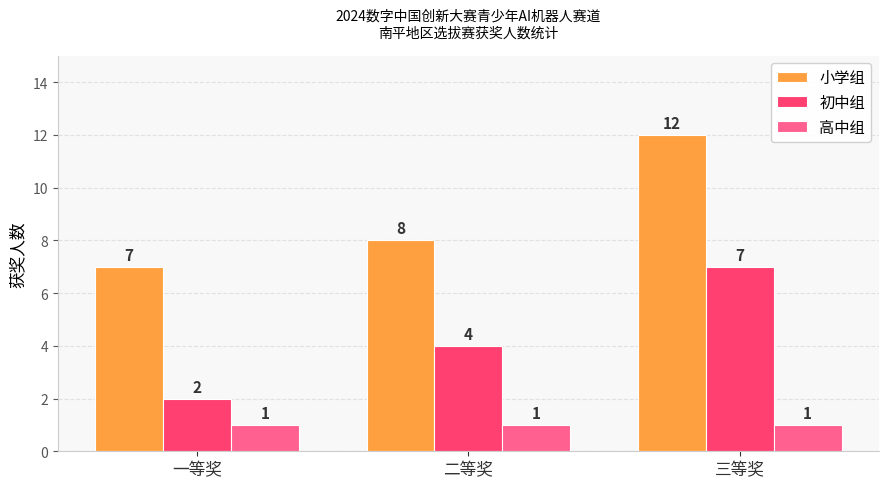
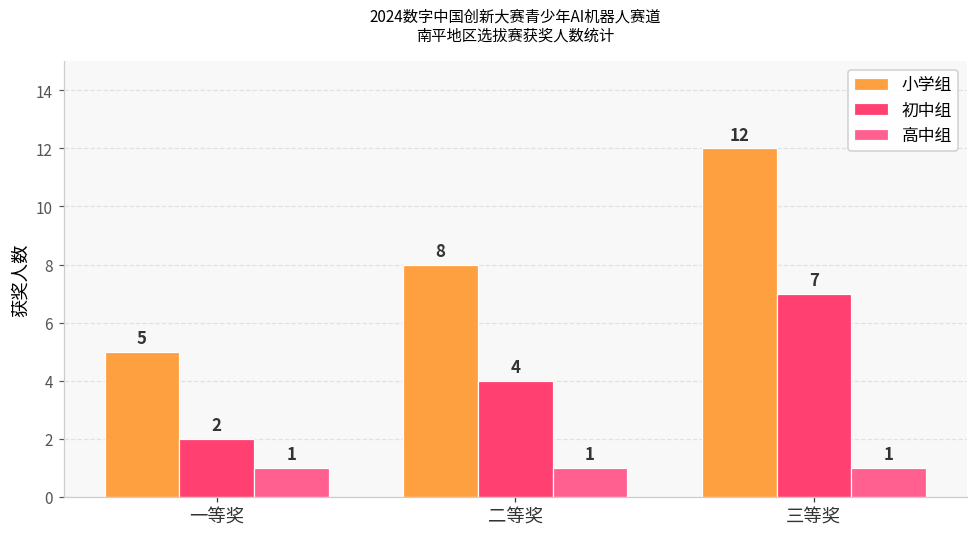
小学组, 一等奖: 7 -> 5
